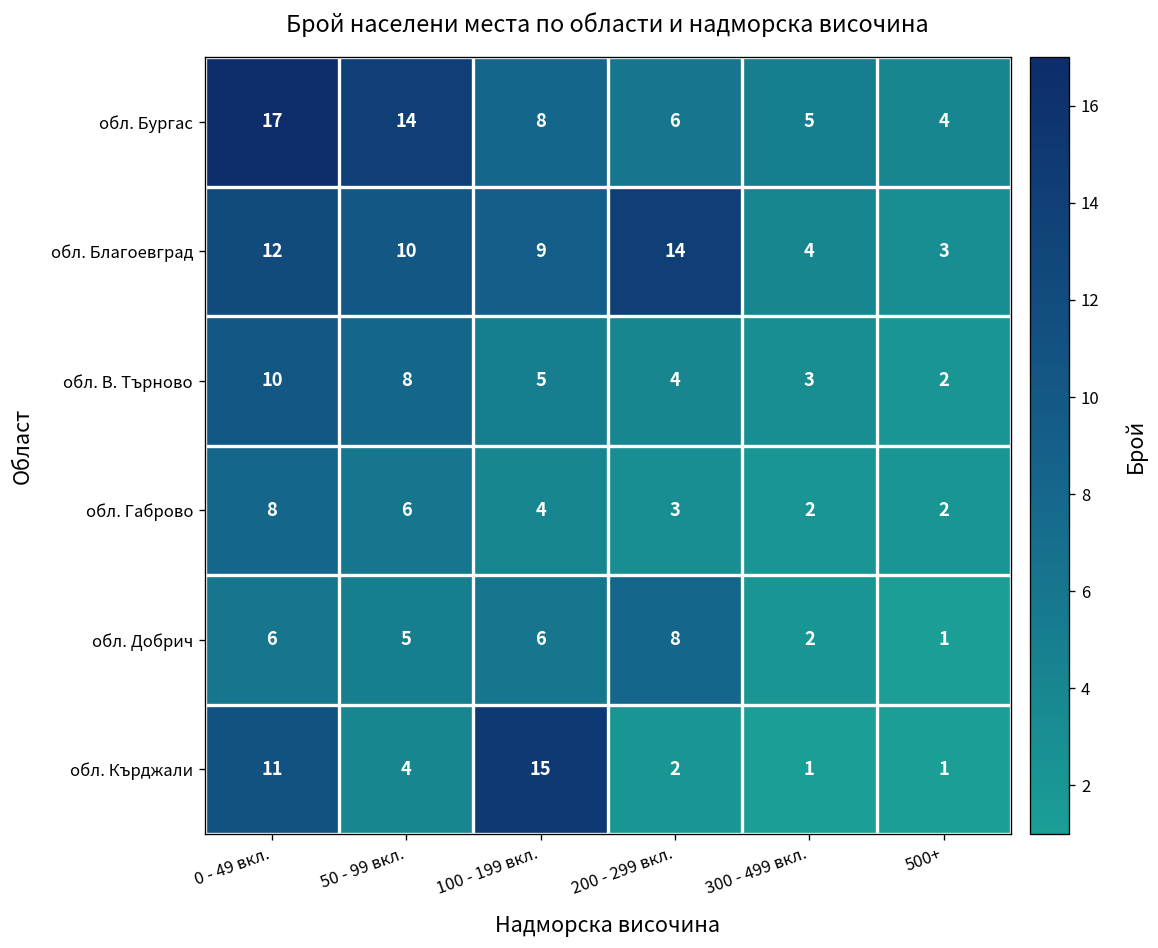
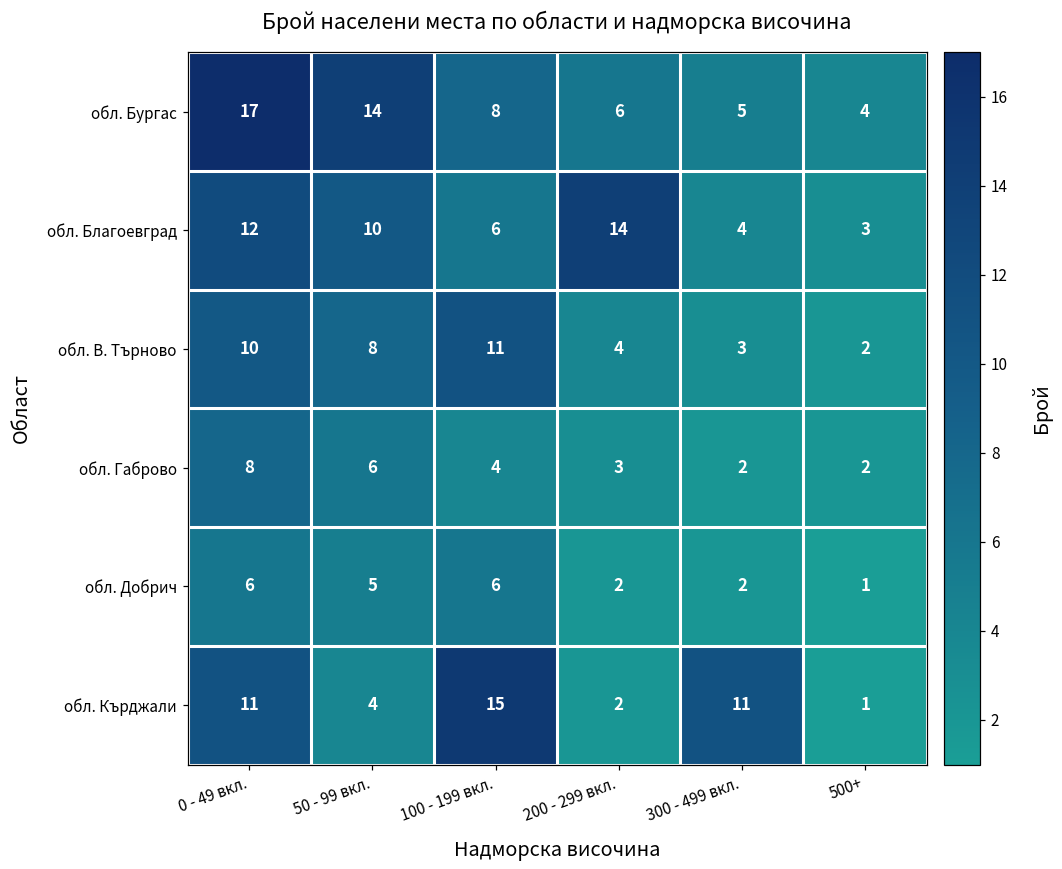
обл. Благоевград, 100 - 199 вкл.: 9 -> 6
обл. В. Търново, 100 - 199 вкл.: 5 -> 11
обл. Добрич, 200 - 299 вкл.: 8 -> 2
обл. Кърджали, 300 - 499 вкл.: 1 -> 11
